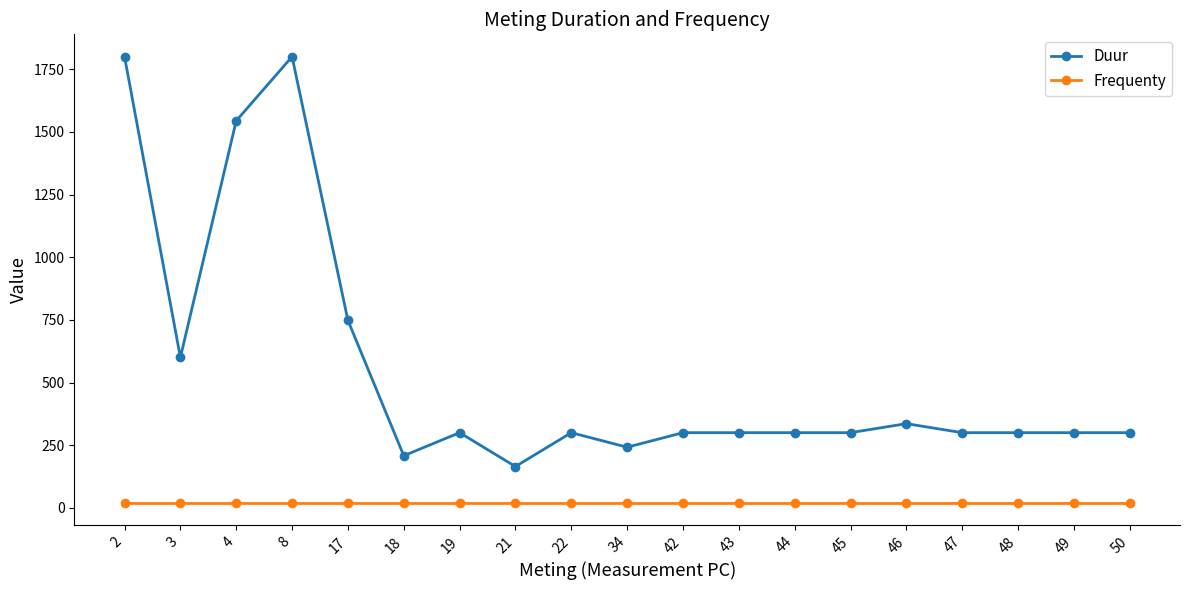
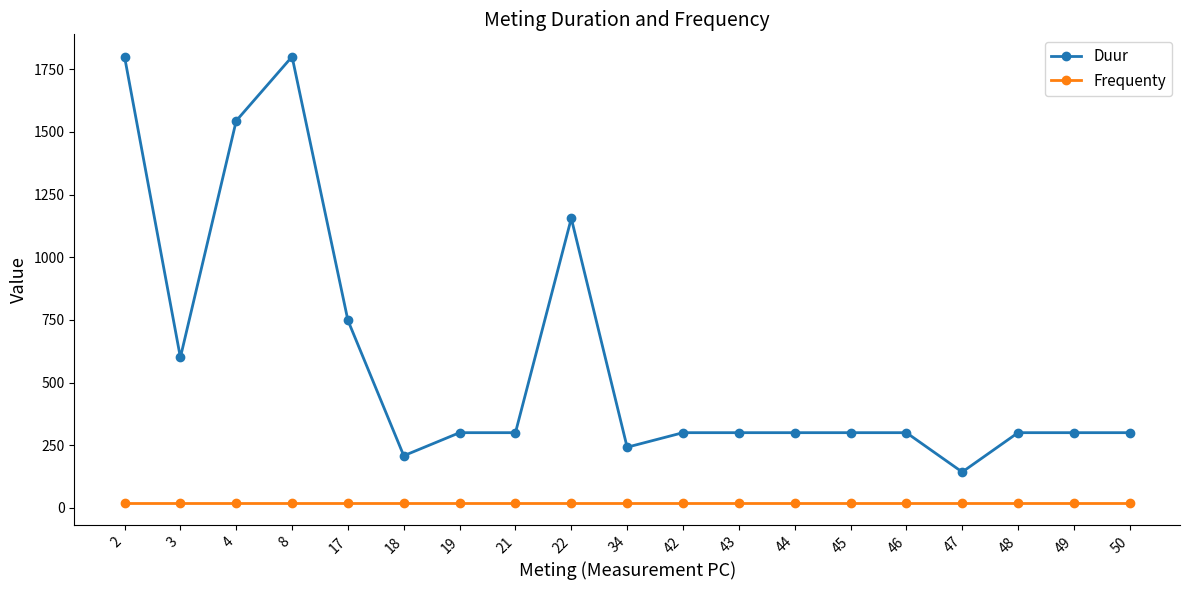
Duur, 21: 170 -> 300
Duur, 22: 300 -> 1160
Duur, 46: 340 -> 300
Duur, 47: 300 -> 140
